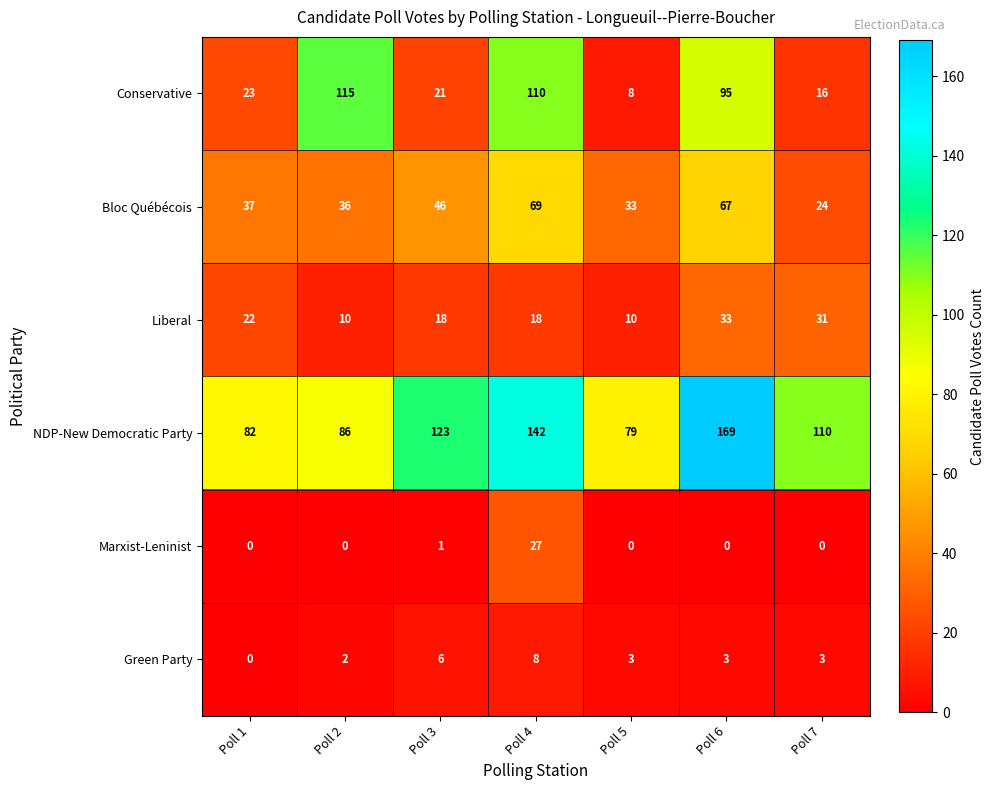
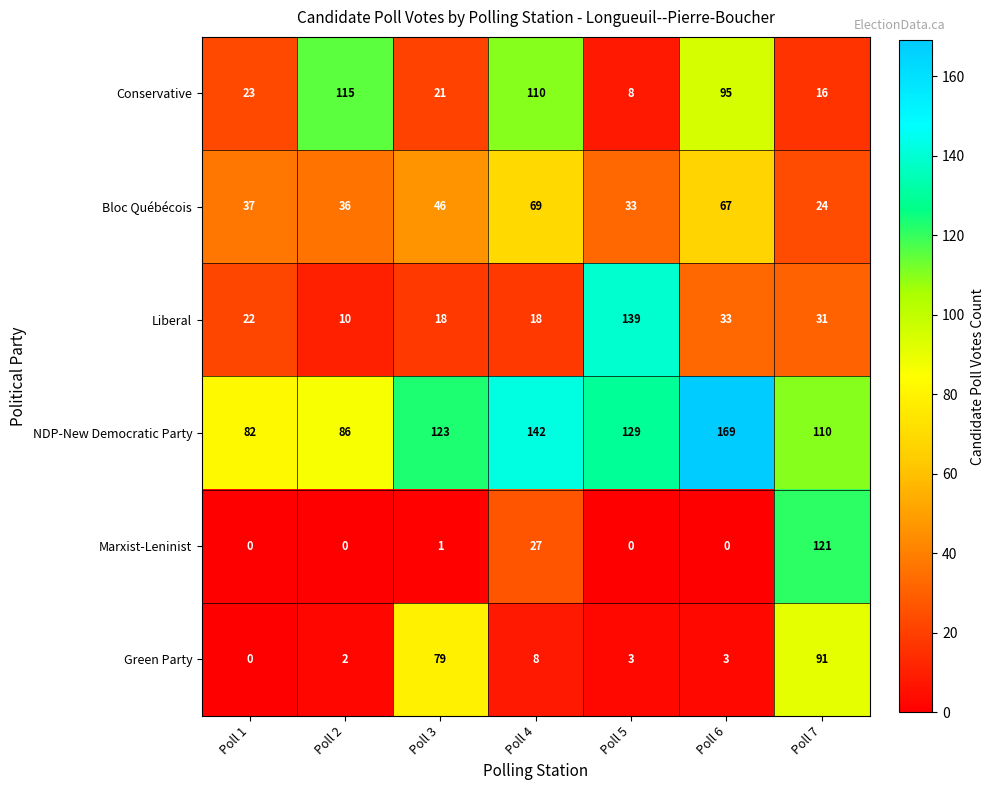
Liberal, Poll 5: 10 -> 139
NDP-New Democratic Party, Poll 5: 79 -> 129
Marxist-Leninist, Poll 7: 0 -> 121
Green Party, Poll 3: 6 -> 79
Green Party, Poll 7: 3 -> 91
